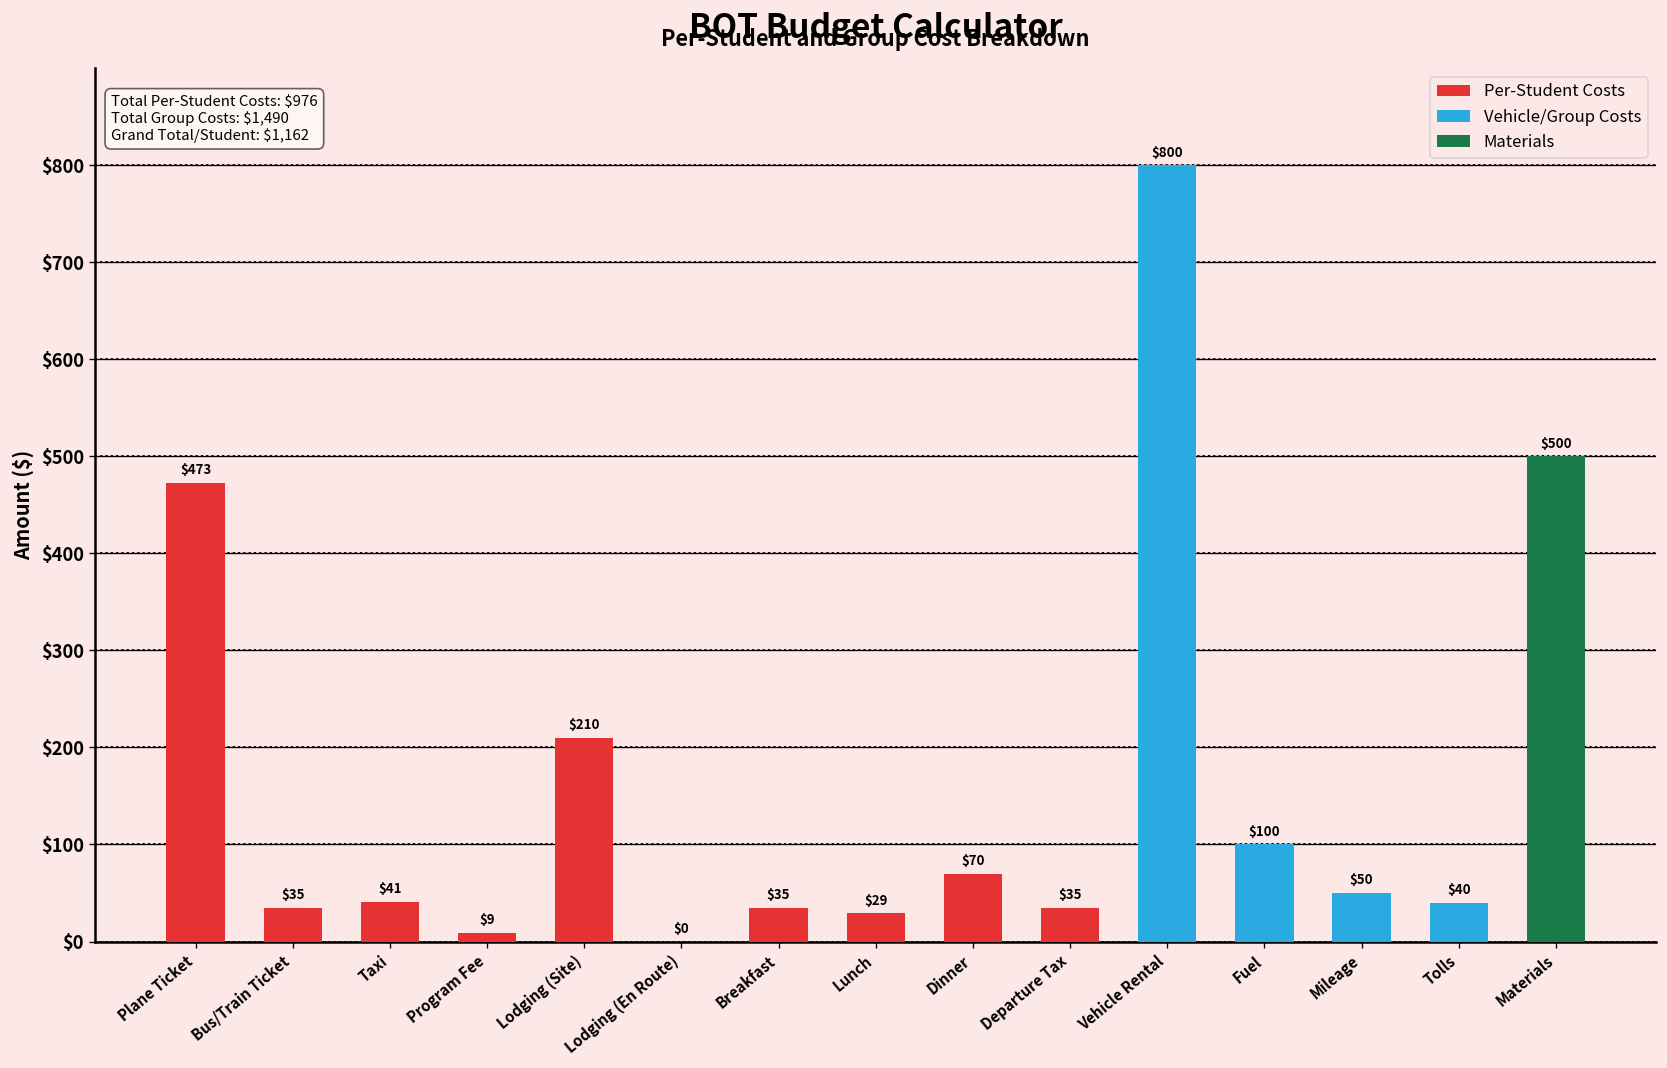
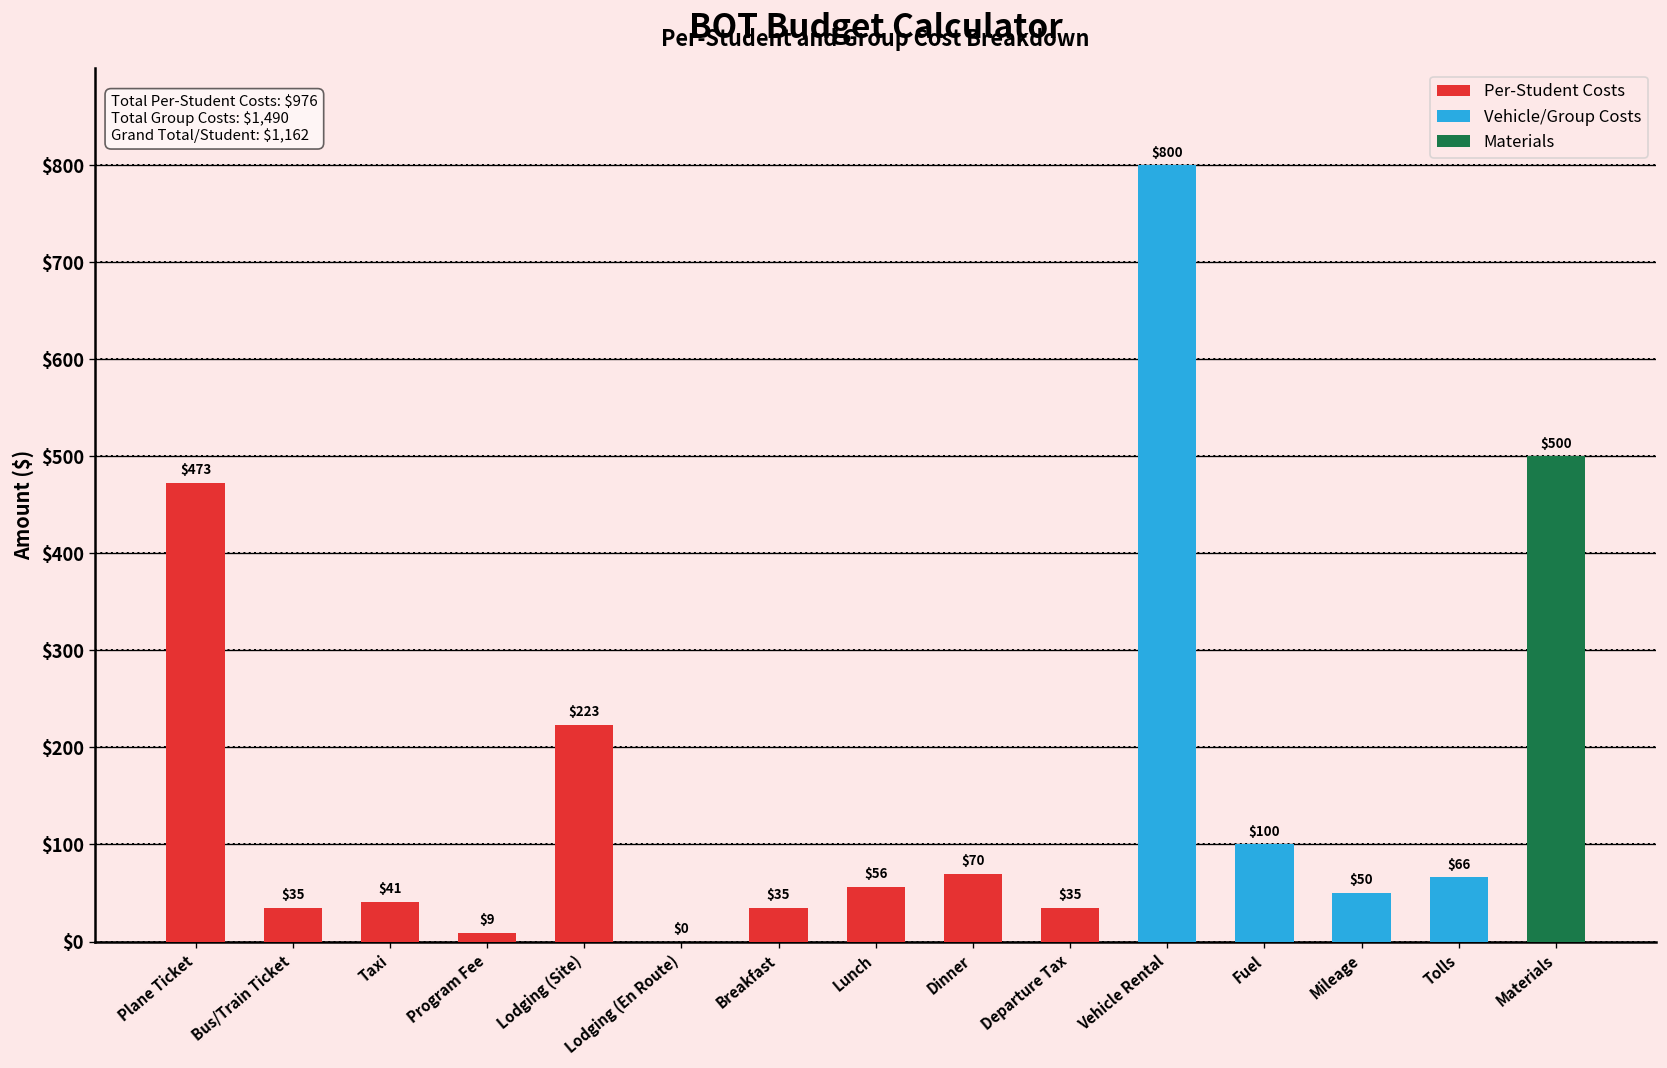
Lodging (Site): $210 -> $223
Lunch: $29 -> $56
Tolls: $40 -> $66
